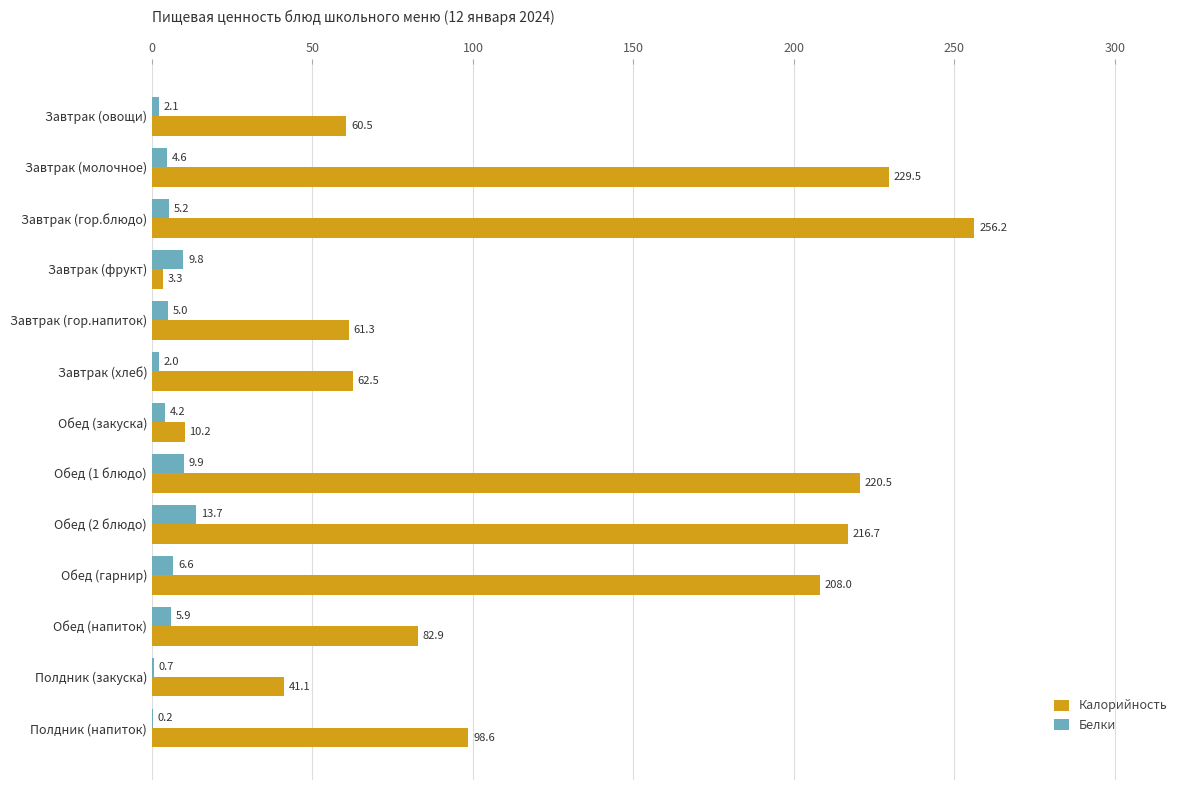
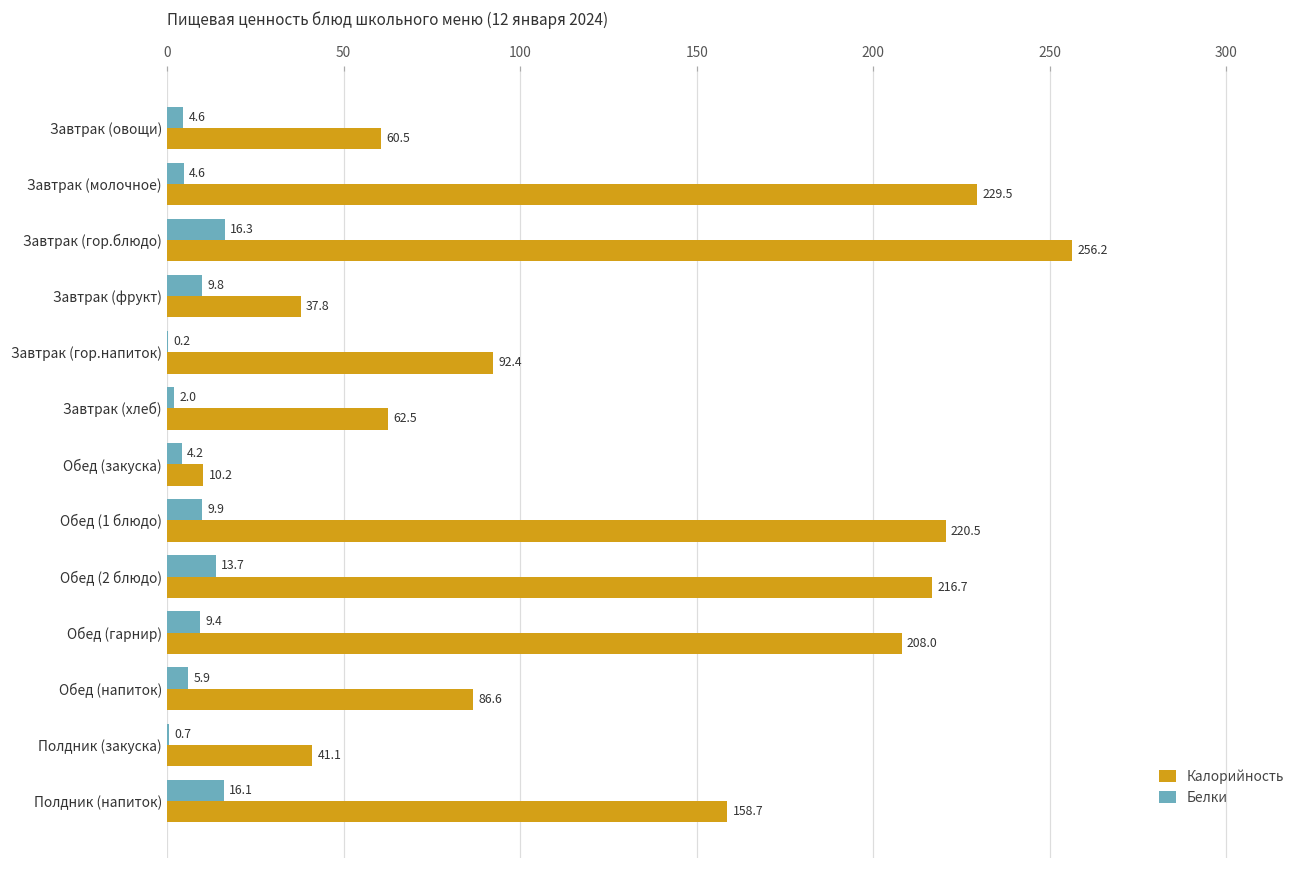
Белки, Завтрак (овощи): 2.1 -> 4.6
Белки, Завтрак (гор.блюдо): 5.2 -> 16.3
Калорийность, Завтрак (фрукт): 3.3 -> 37.8
Белки, Завтрак (гор.напиток): 5.0 -> 0.2
Калорийность, Завтрак (гор.напиток): 61.3 -> 92.4
Белки, Обед (гарнир): 6.6 -> 9.4
Калорийность, Обед (напиток): 82.9 -> 86.6
Белки, Полдник (напиток): 0.2 -> 16.1
Калорийность, Полдник (напиток): 98.6 -> 158.7
